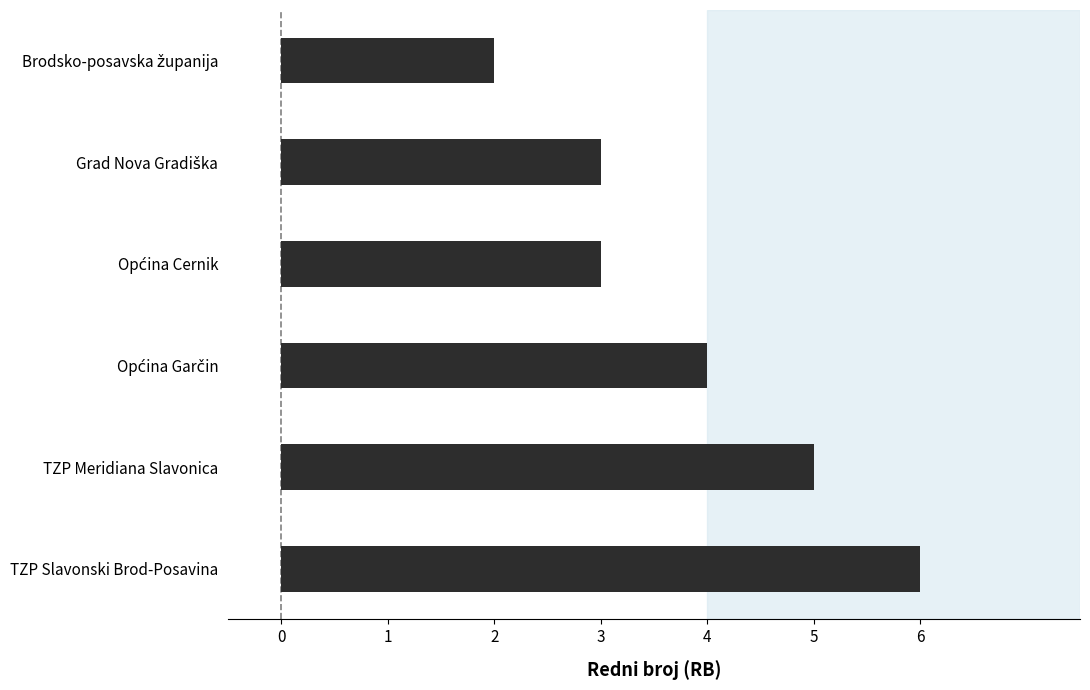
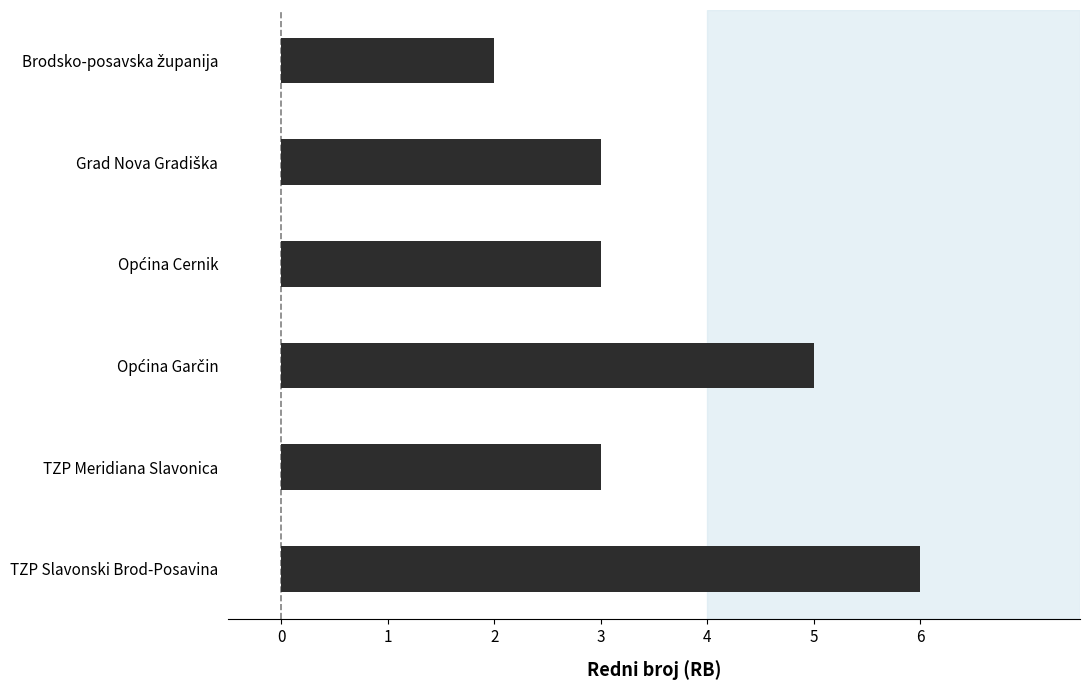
Općina Garčin: 4 -> 5
TZP Meridiana Slavonica: 5 -> 3
